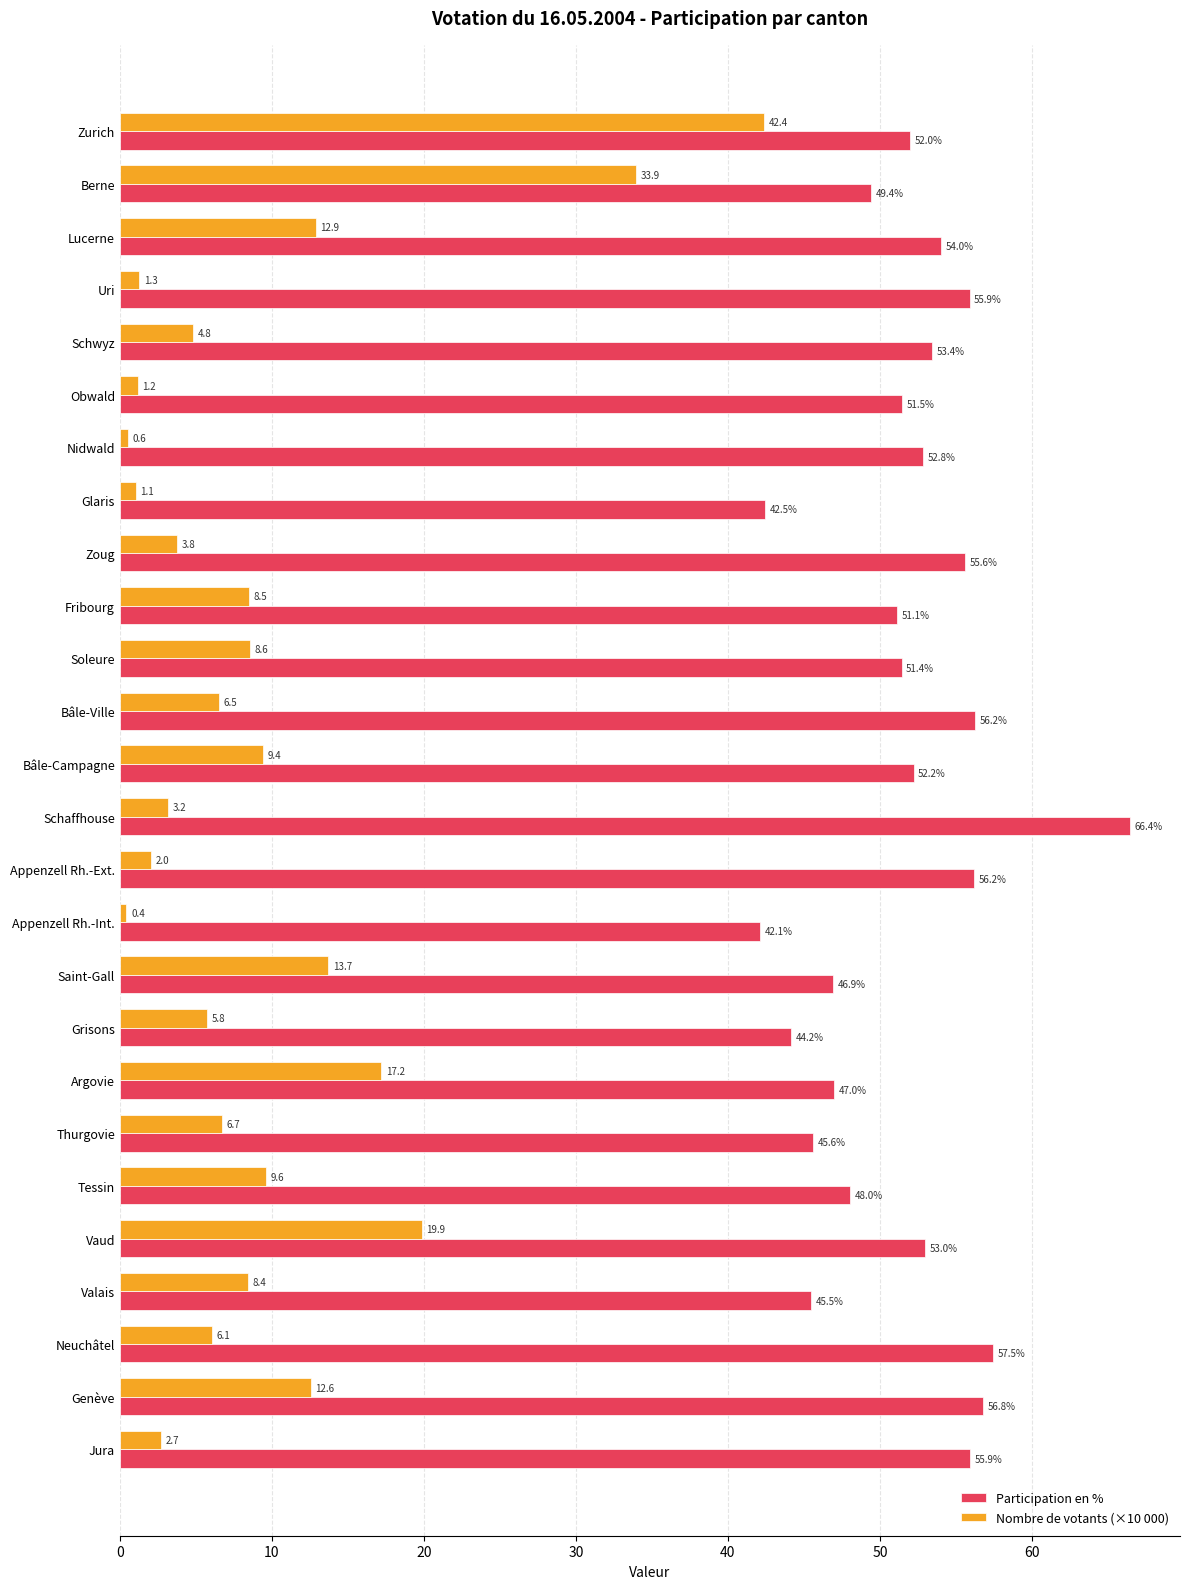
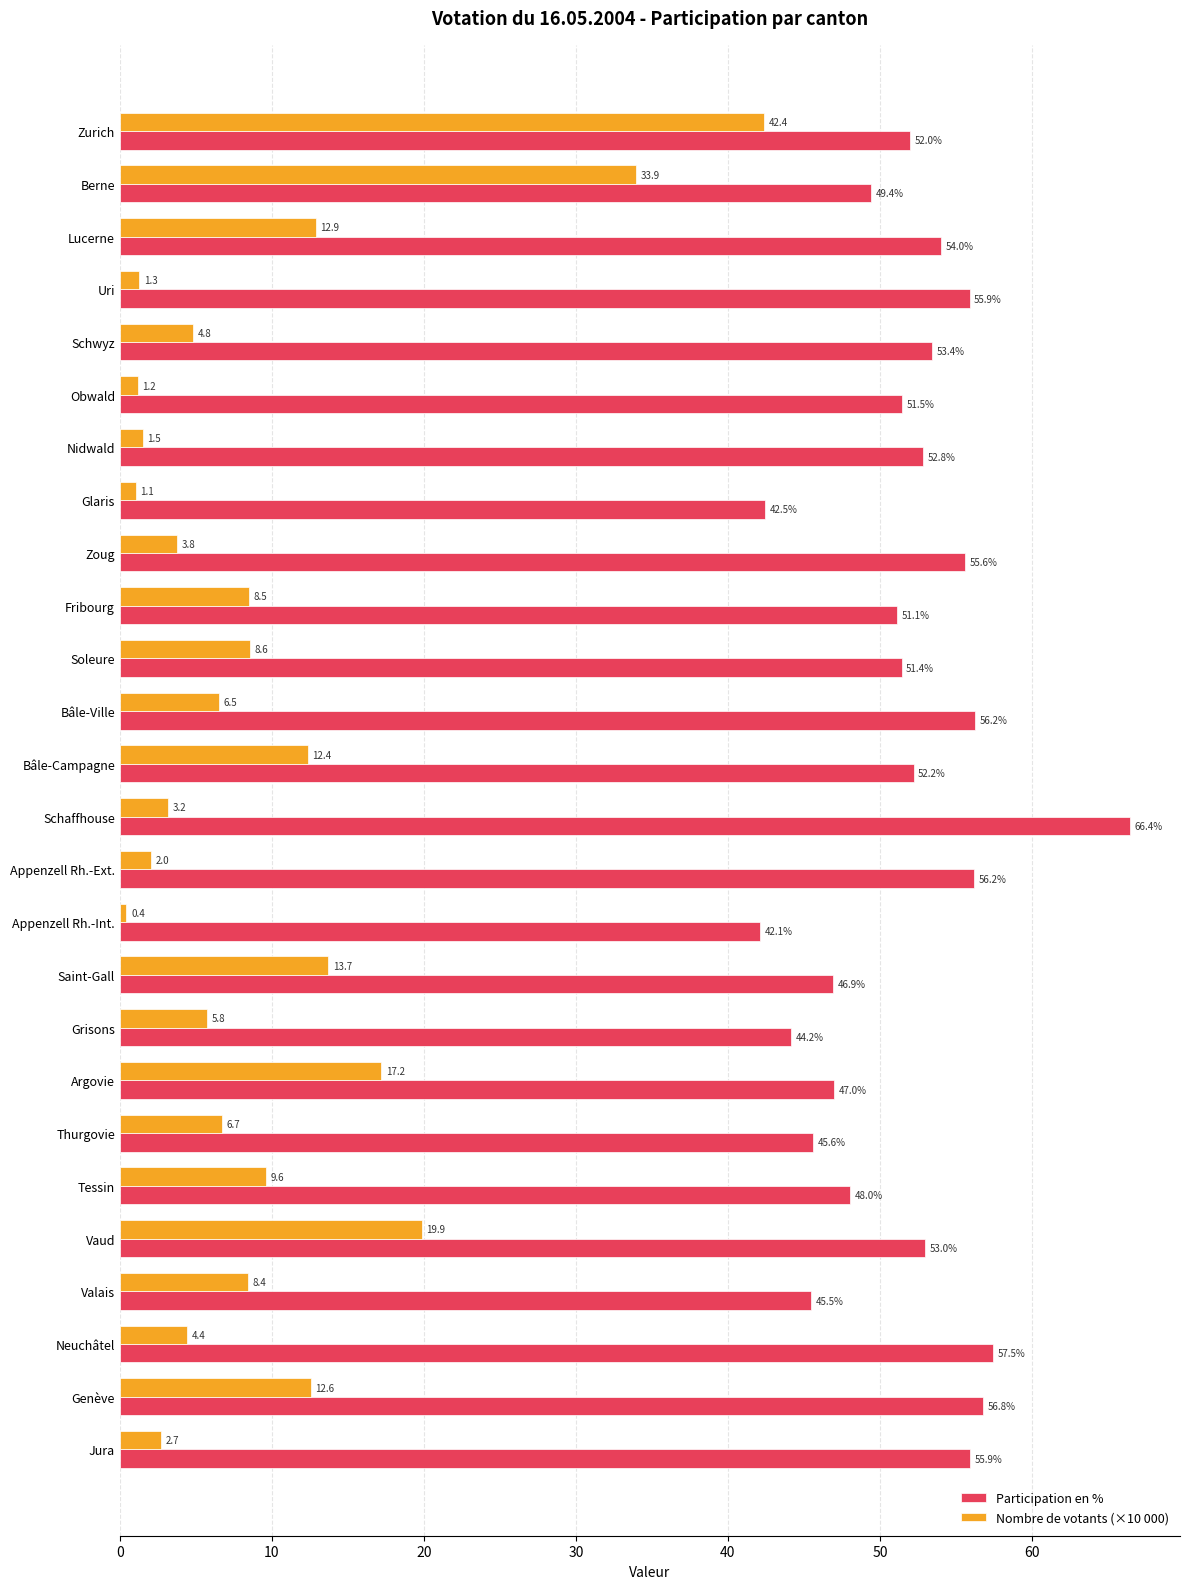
Nombre de votants (×10 000), Nidwald: 0.6 -> 1.5
Nombre de votants (×10 000), Bâle-Campagne: 9.4 -> 12.4
Nombre de votants (×10 000), Neuchâtel: 6.1 -> 4.4
